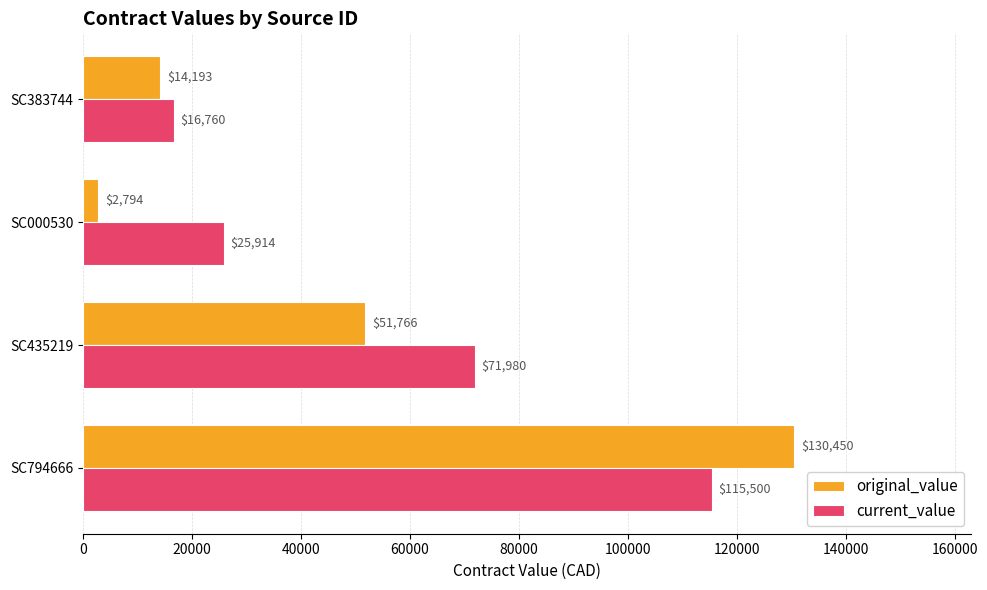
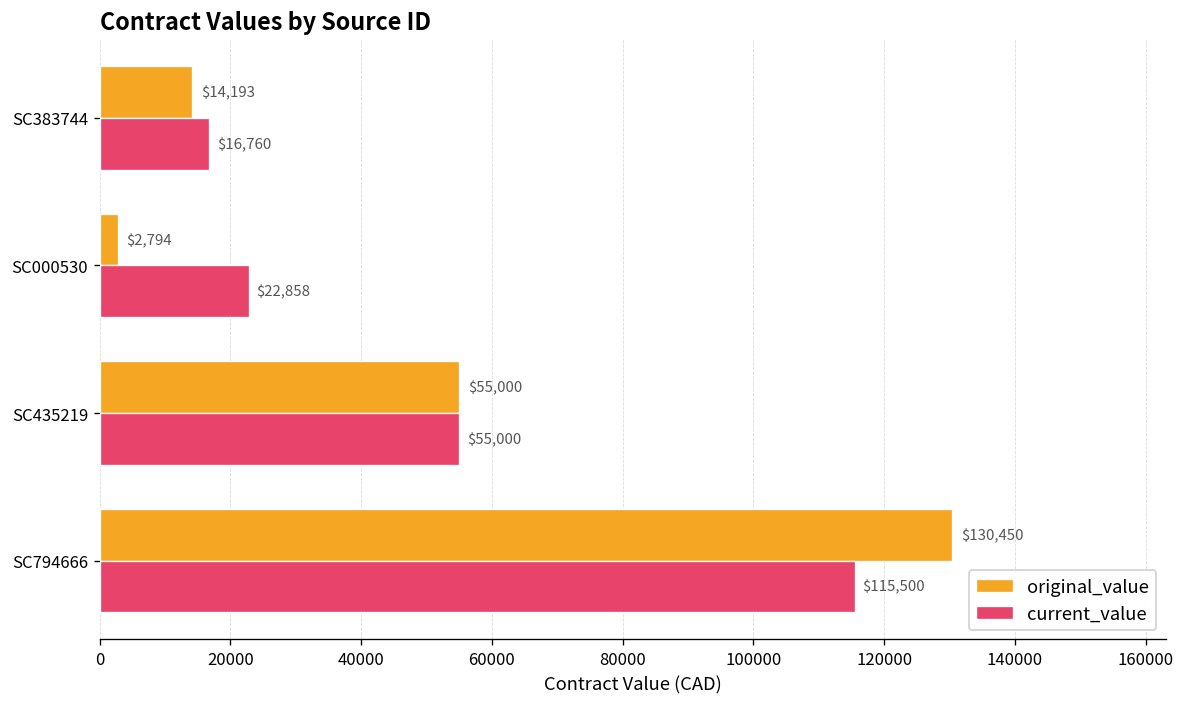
current_value, SC000530: $25,914 -> $22,858
original_value, SC435219: $51,766 -> $55,000
current_value, SC435219: $71,980 -> $55,000
